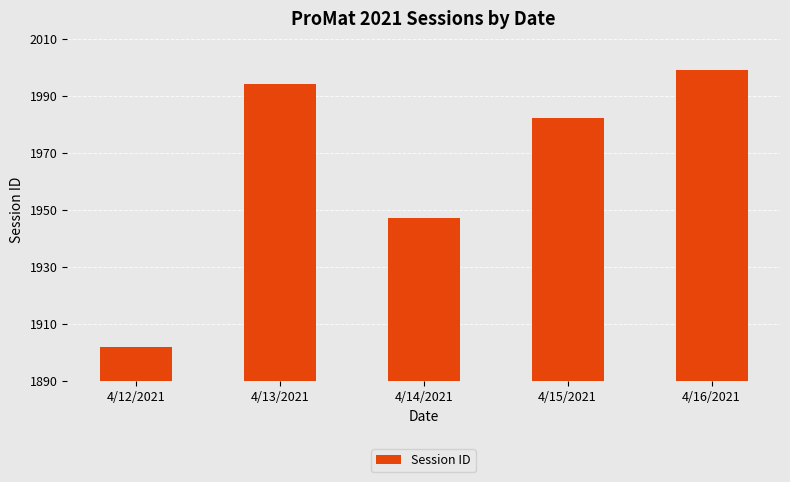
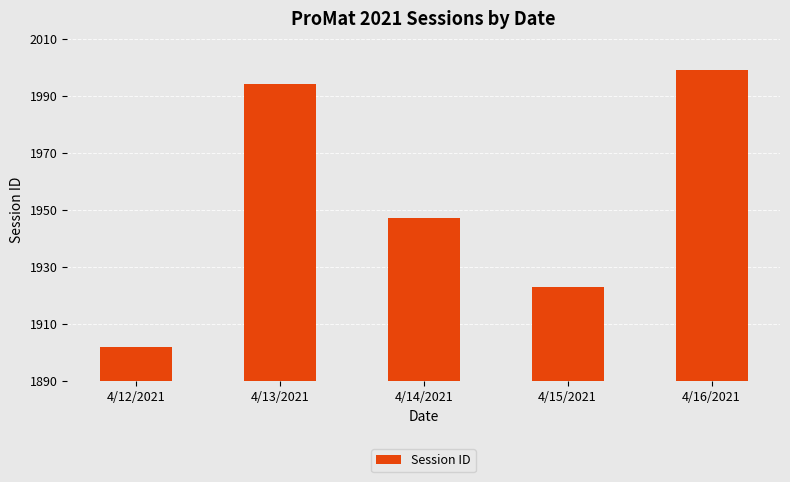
4/15/2021: 1982 -> 1923
